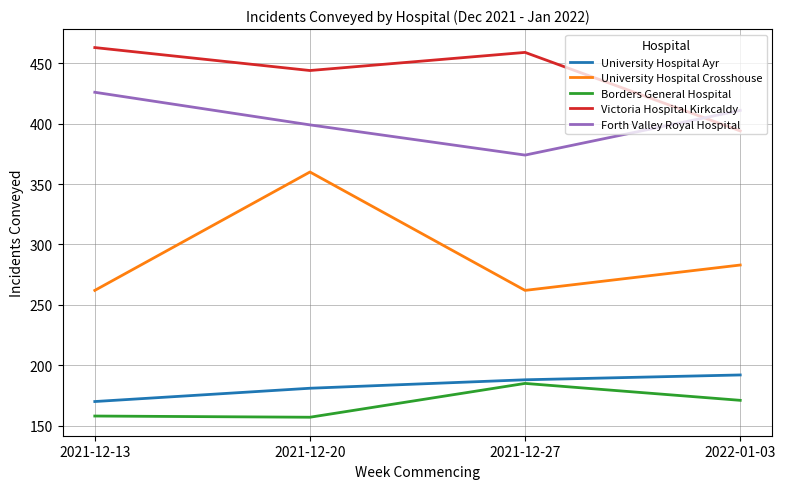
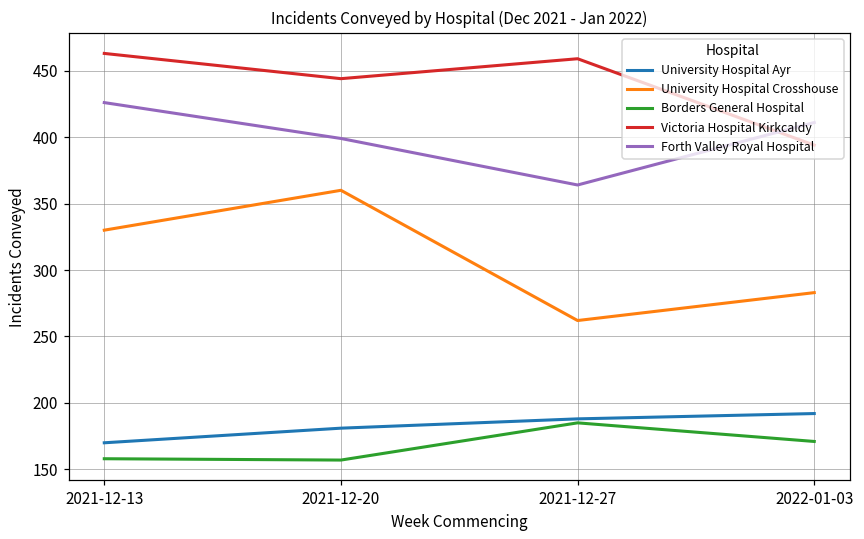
University Hospital Crosshouse, 2021-12-13: 262 -> 330
Forth Valley Royal Hospital, 2021-12-27: 374 -> 364
